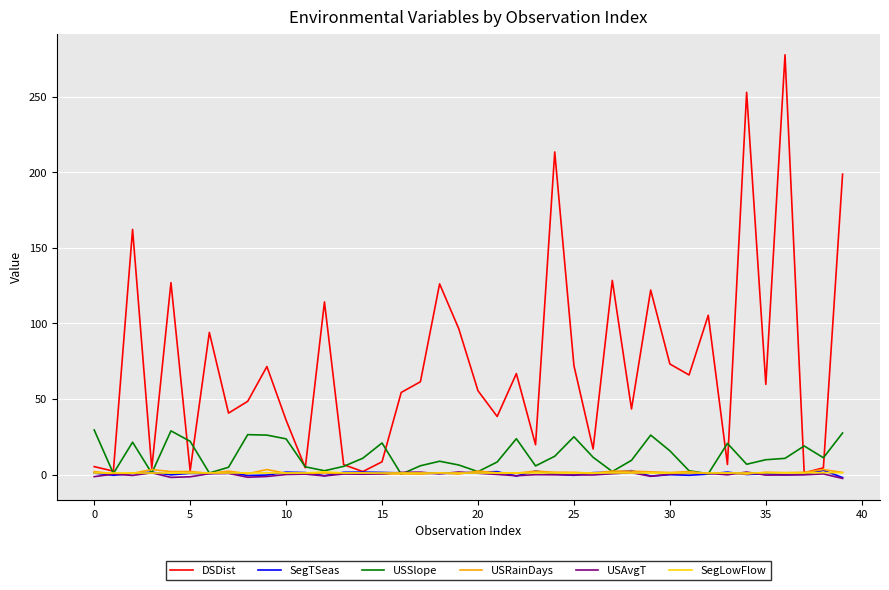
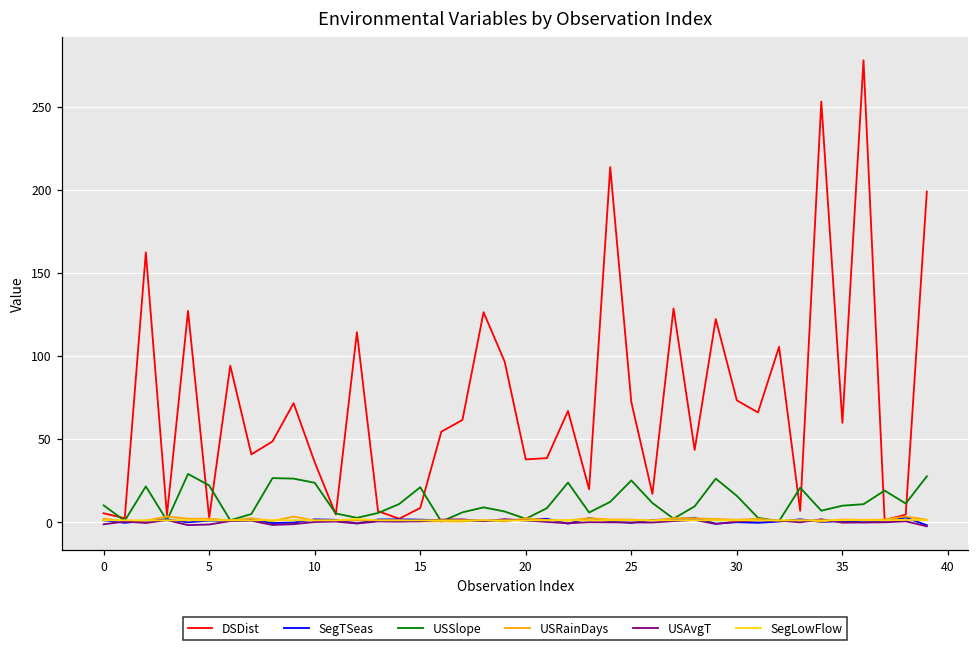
USSlope, 0: 30 -> 10
DSDist, 20: 55 -> 38
